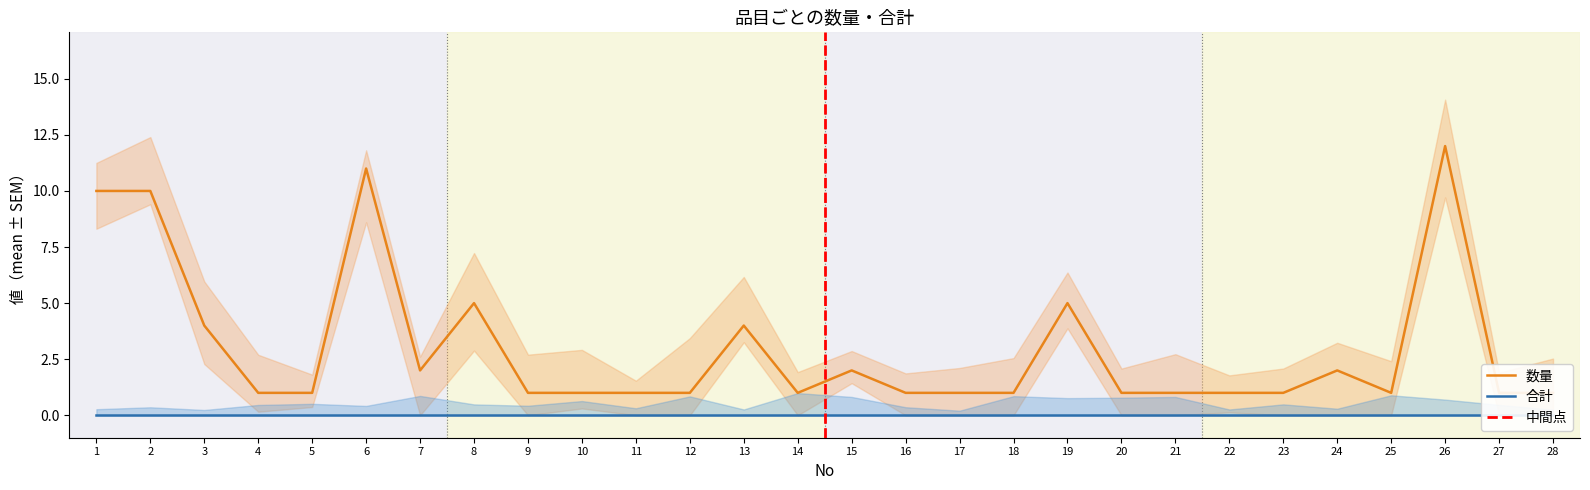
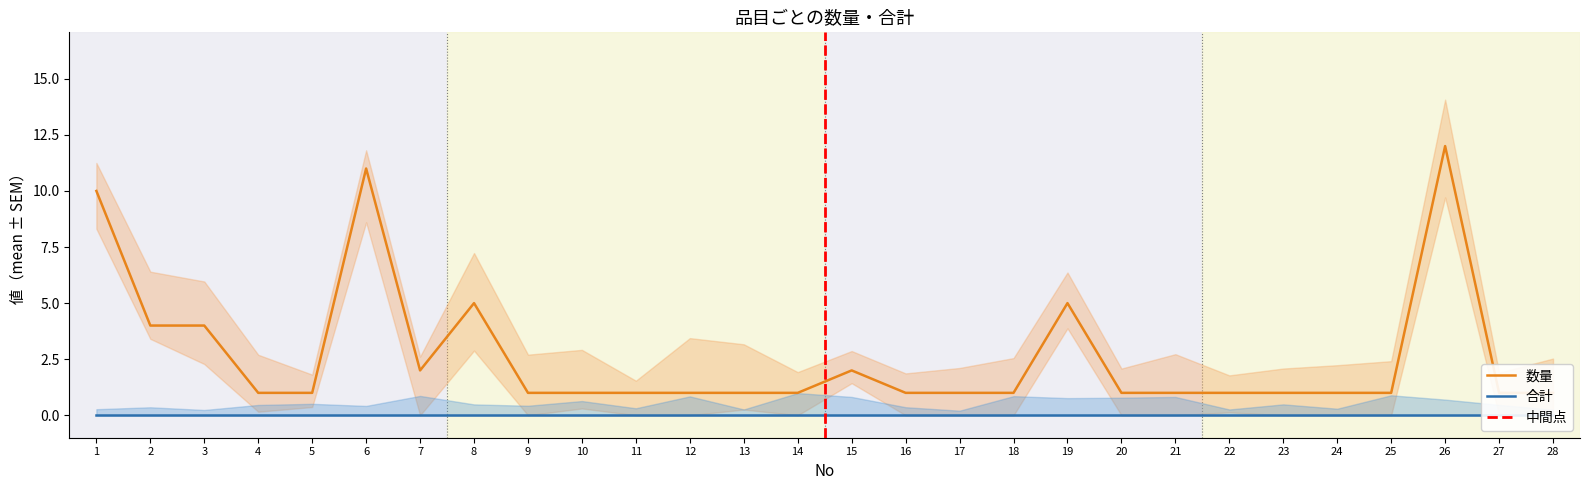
数量, 2: 10 -> 4
数量, 13: 4 -> 1
数量, 24: 2 -> 1
